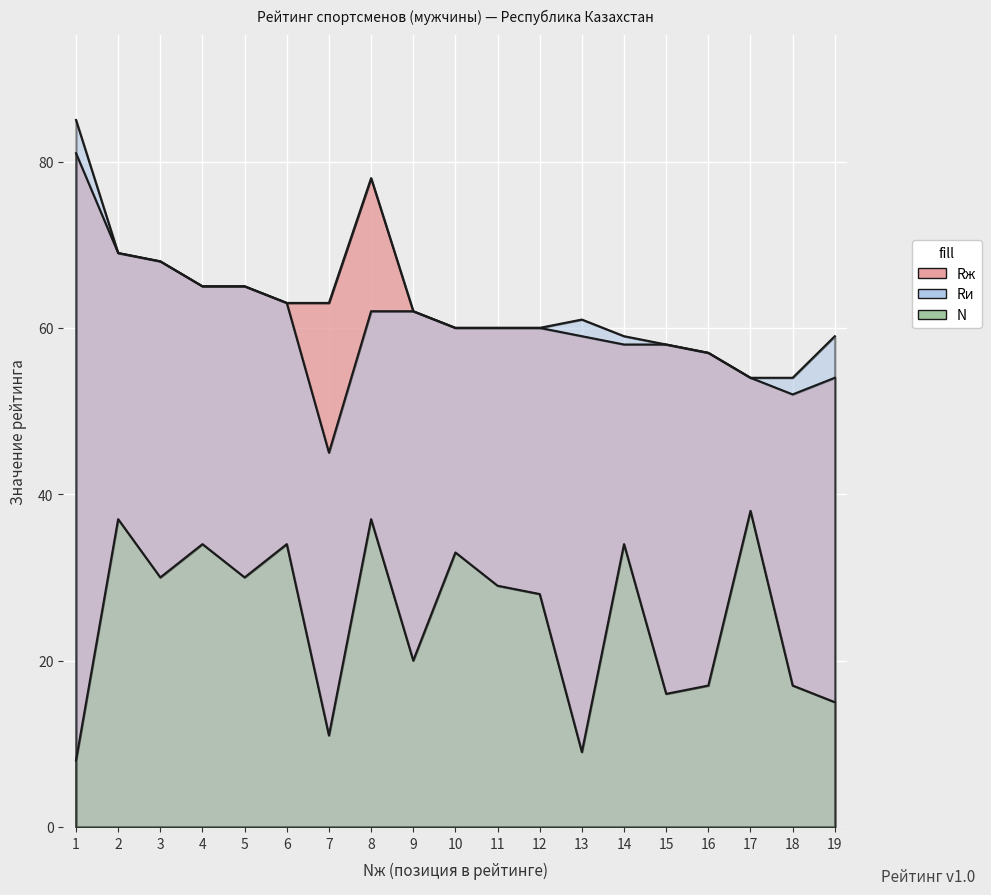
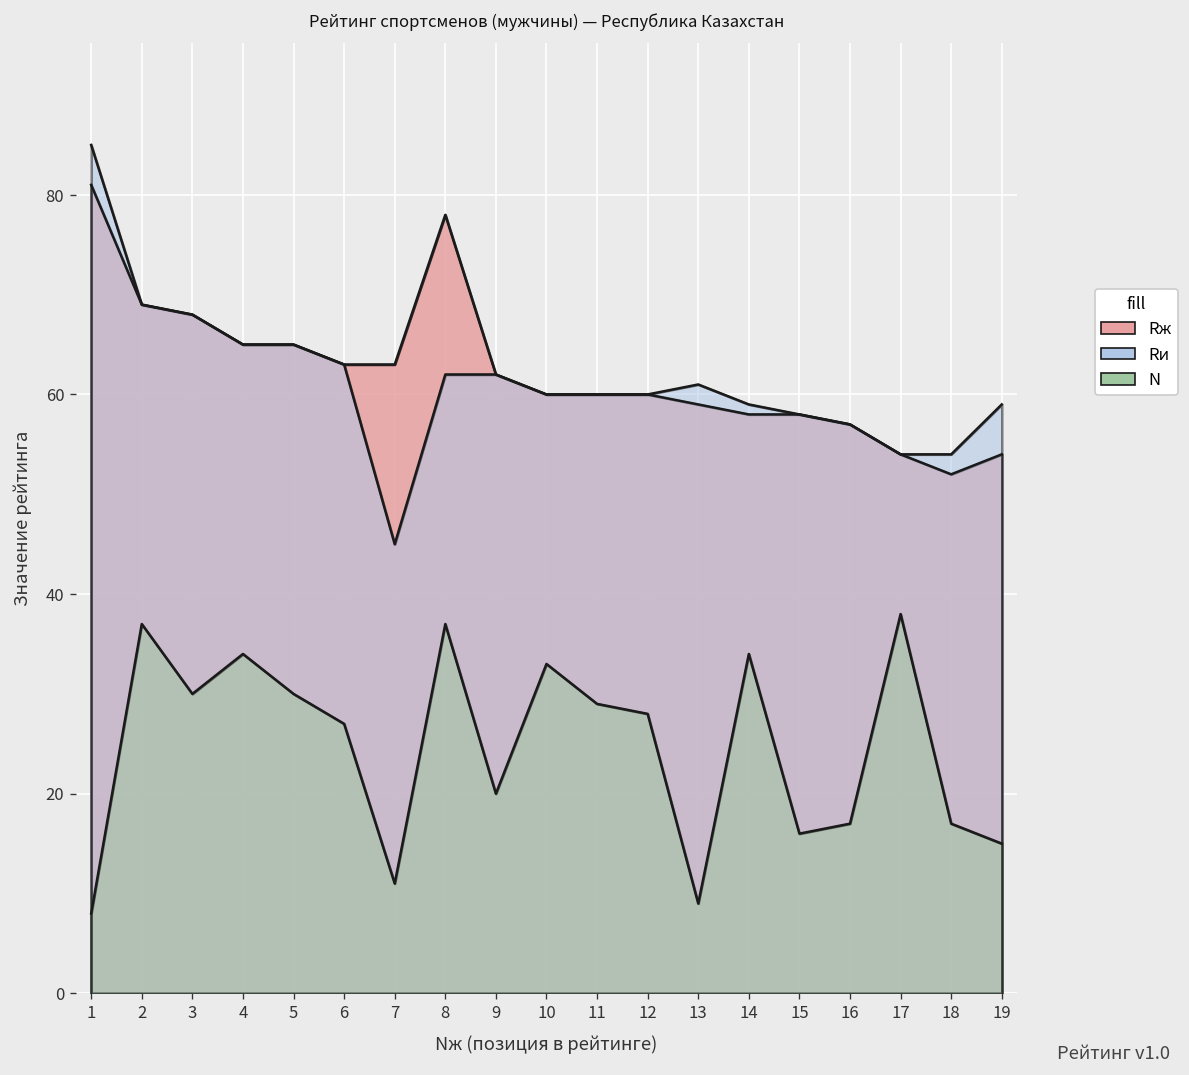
N, 6: 34 -> 27
